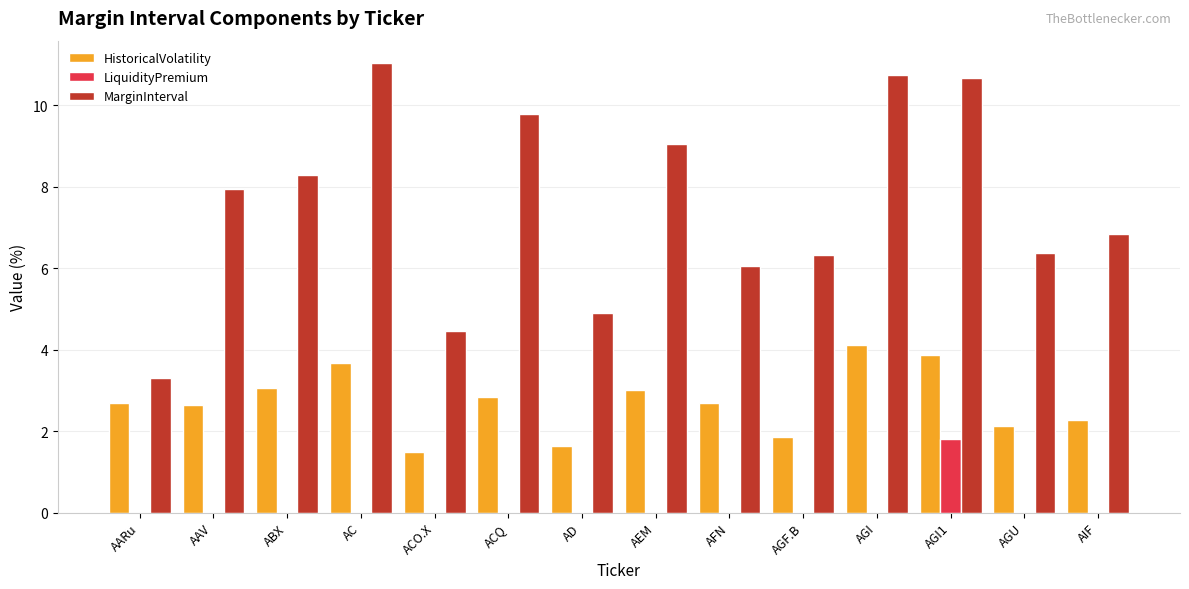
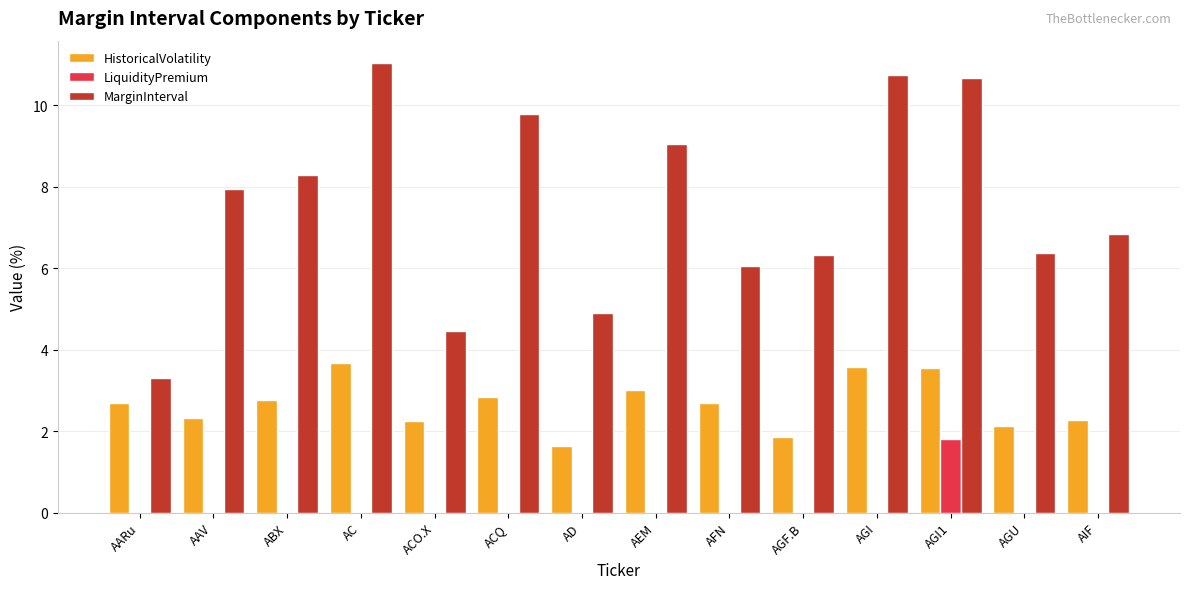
HistoricalVolatility, AAV: 2.6 -> 2.3
HistoricalVolatility, ABX: 3.1 -> 2.8
HistoricalVolatility, ACO.X: 1.5 -> 2.2
HistoricalVolatility, AGI: 4.1 -> 3.6
HistoricalVolatility, AGI1: 3.9 -> 3.6
